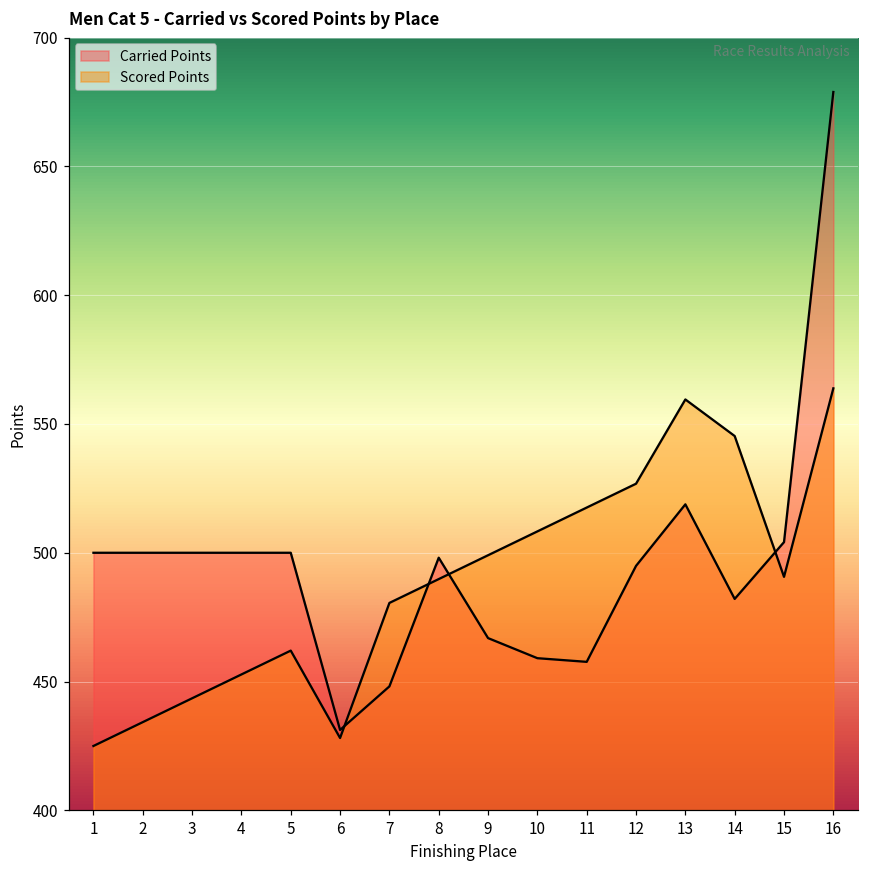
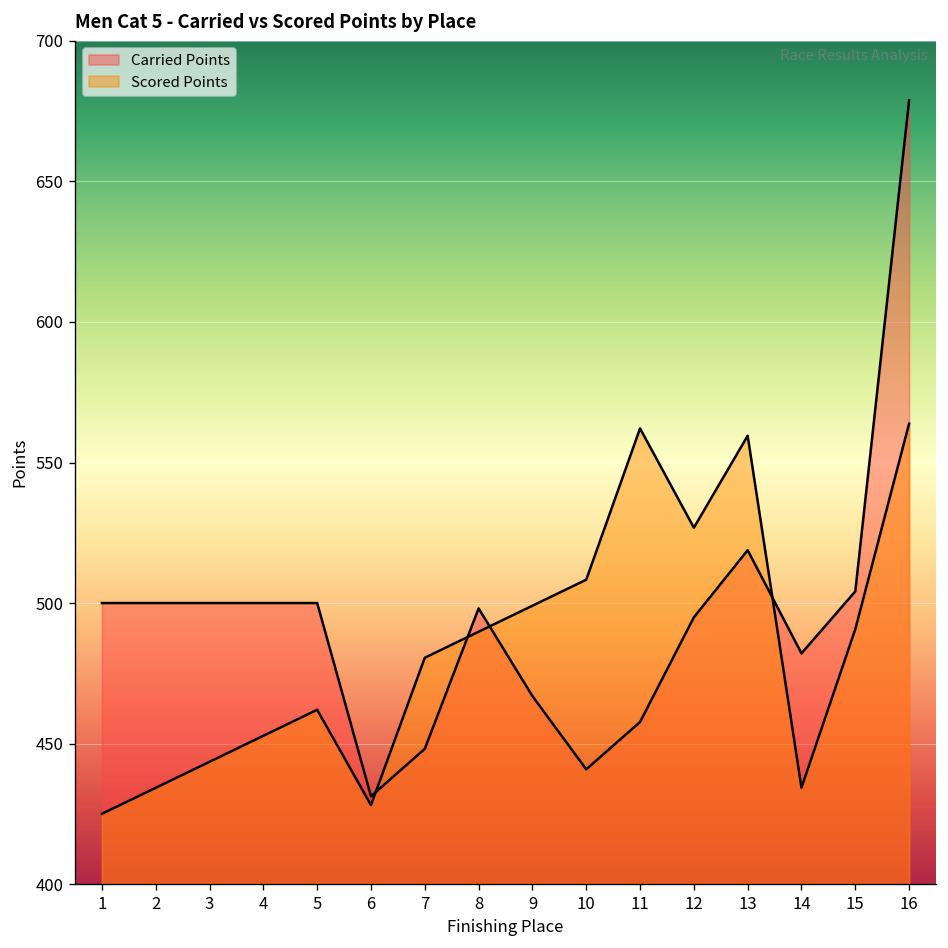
Carried Points, 10: 459 -> 441
Scored Points, 11: 518 -> 562
Scored Points, 14: 545 -> 434
